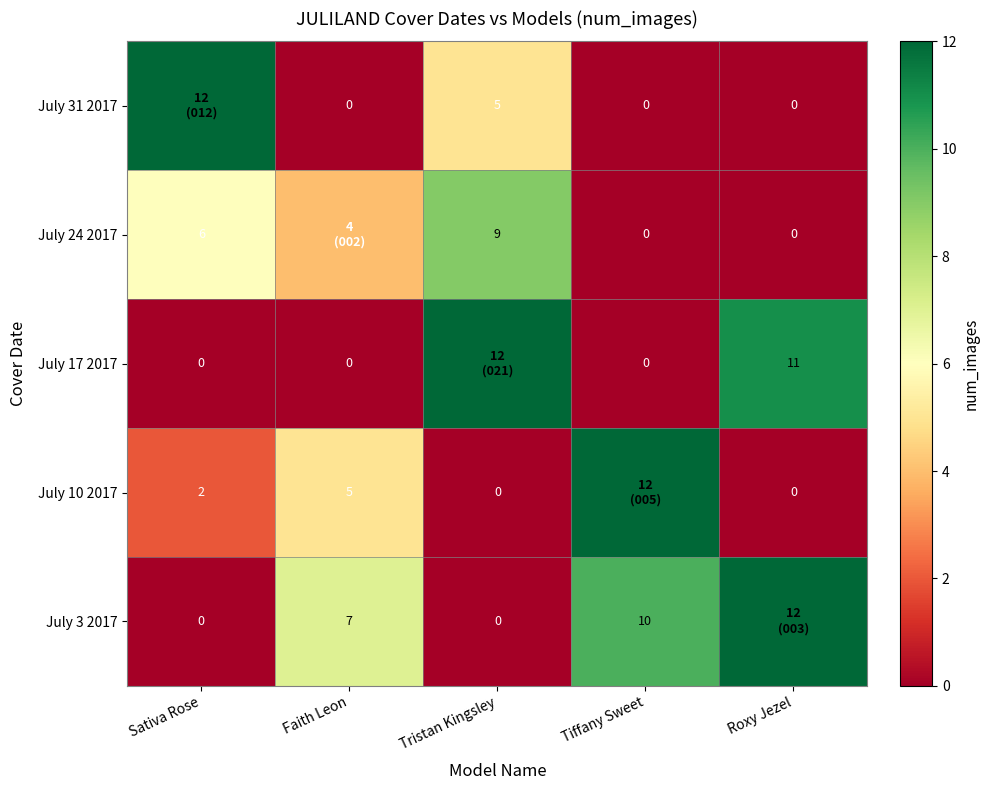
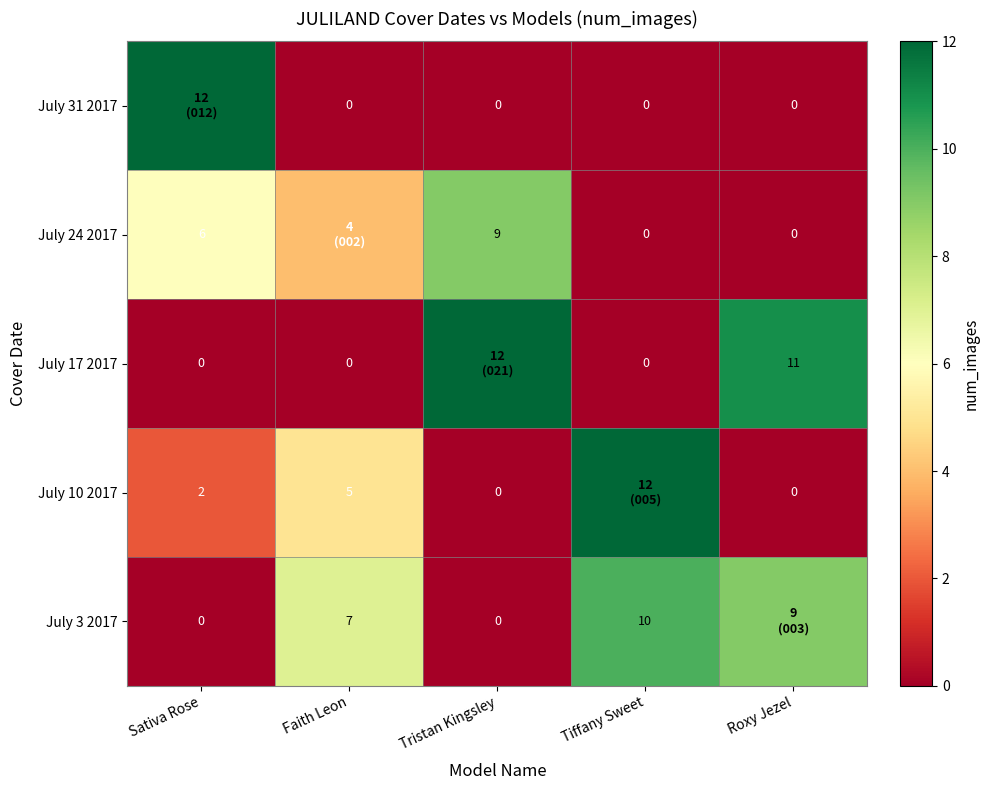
July 31 2017, Tristan Kingsley: 5 -> 0
July 3 2017, Roxy Jezel: 12 -> 9
